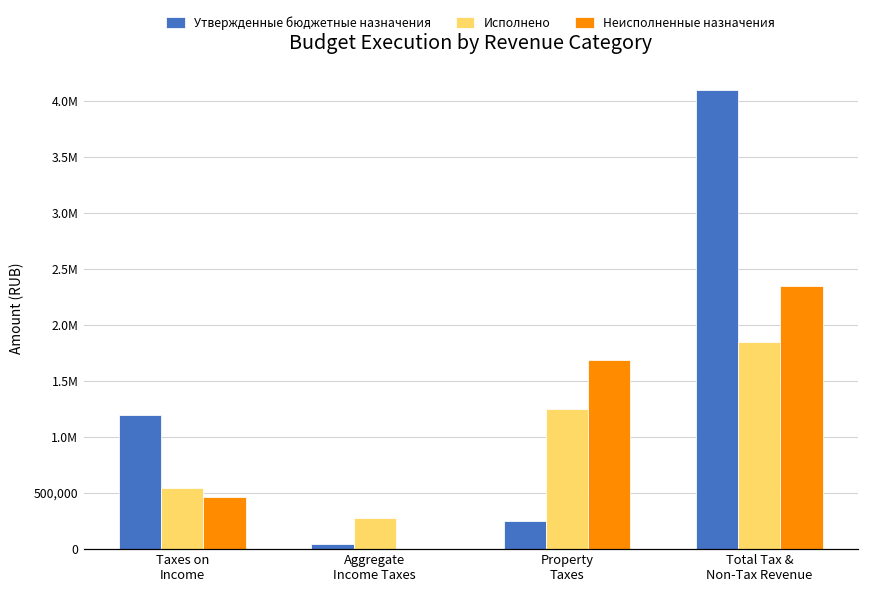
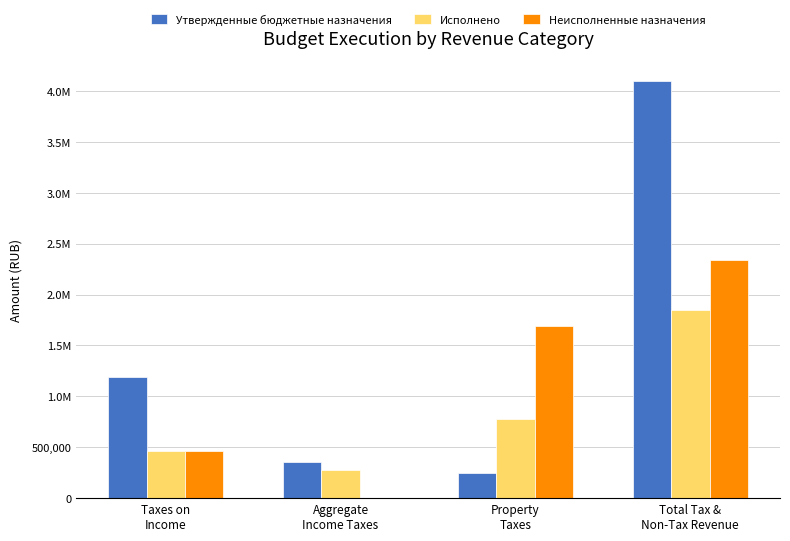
Исполнено, Taxes on Income: 540,000 -> 460,000
Утвержденные бюджетные назначения, Aggregate Income Taxes: 40,000 -> 350,000
Исполнено, Property Taxes: 1,240,000 -> 770,000
